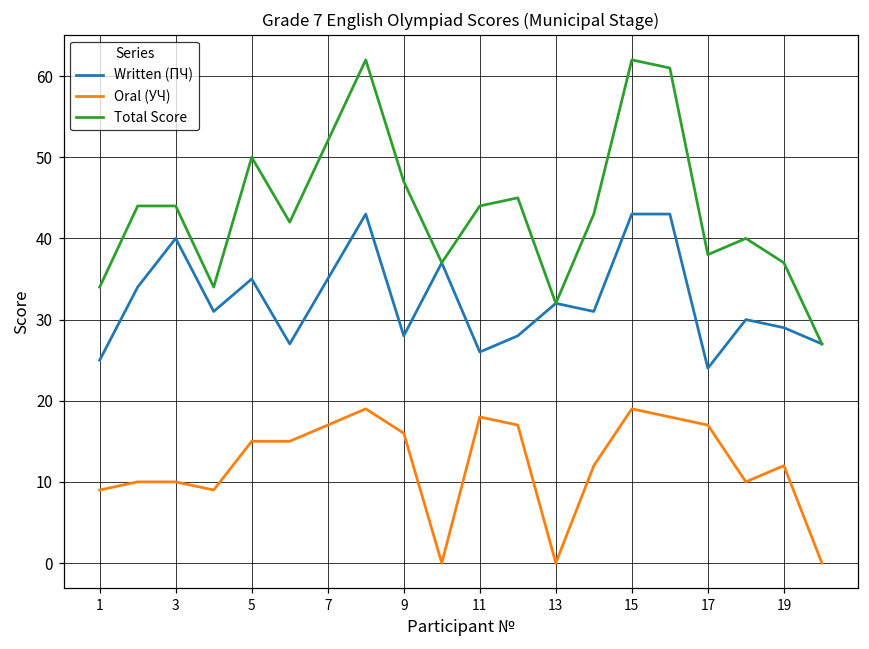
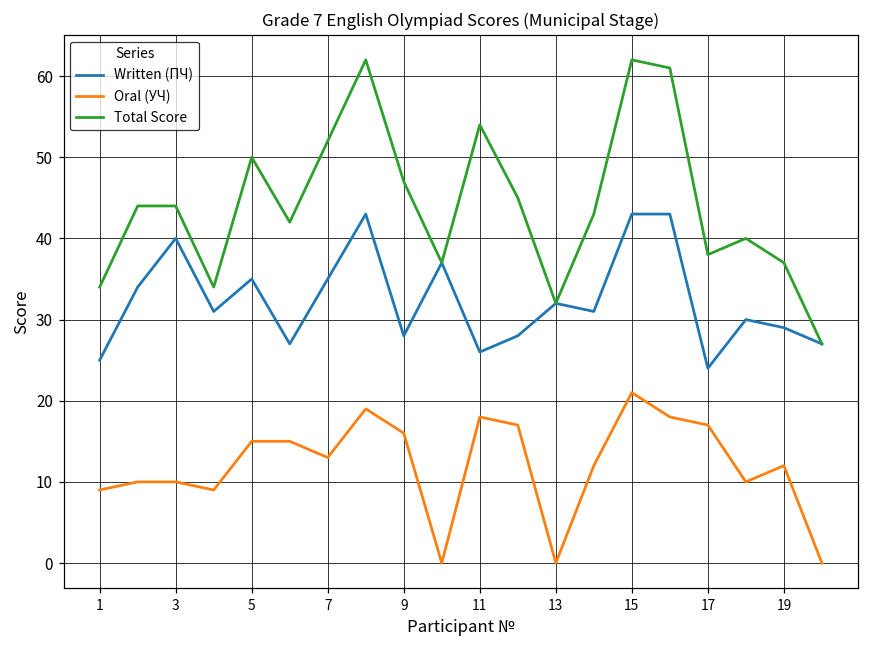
Oral (УЧ), 7: 17 -> 13
Total Score, 11: 44 -> 54
Oral (УЧ), 15: 19 -> 21
